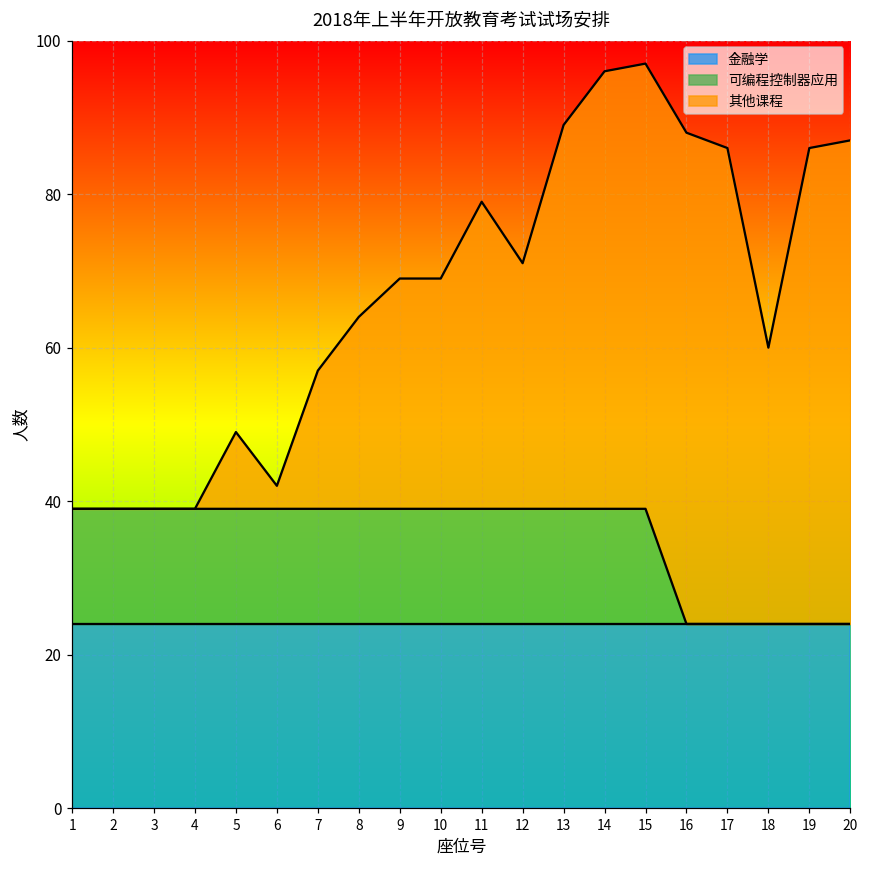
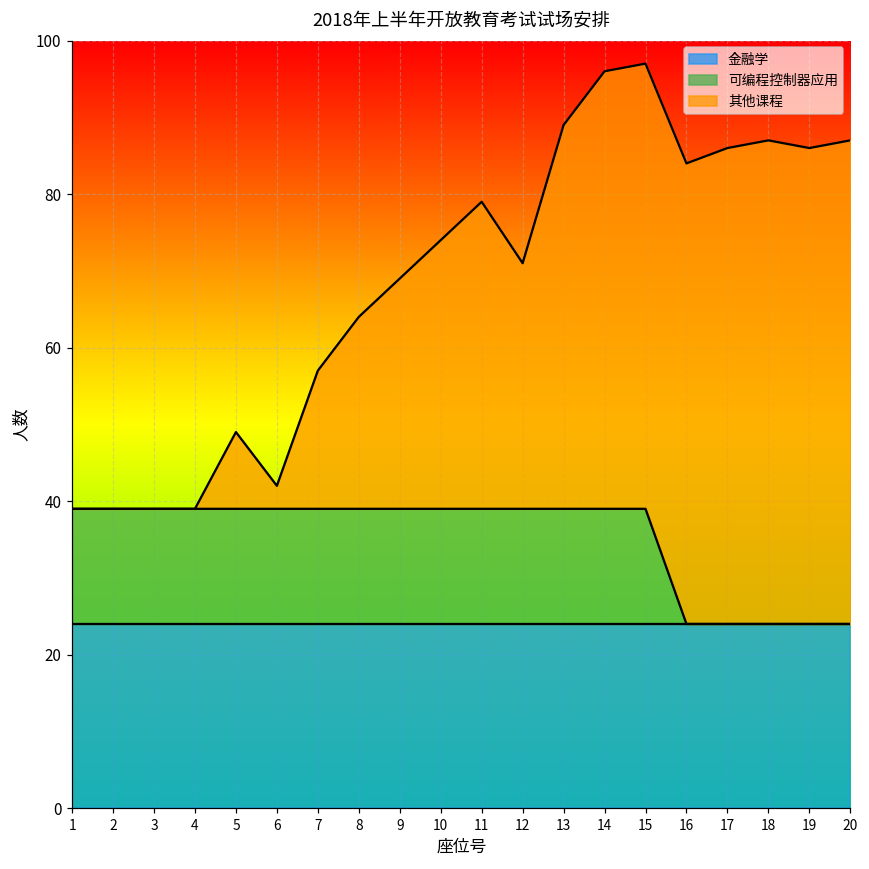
其他课程, 10: 30 -> 35
其他课程, 16: 64 -> 60
其他课程, 18: 36 -> 63
